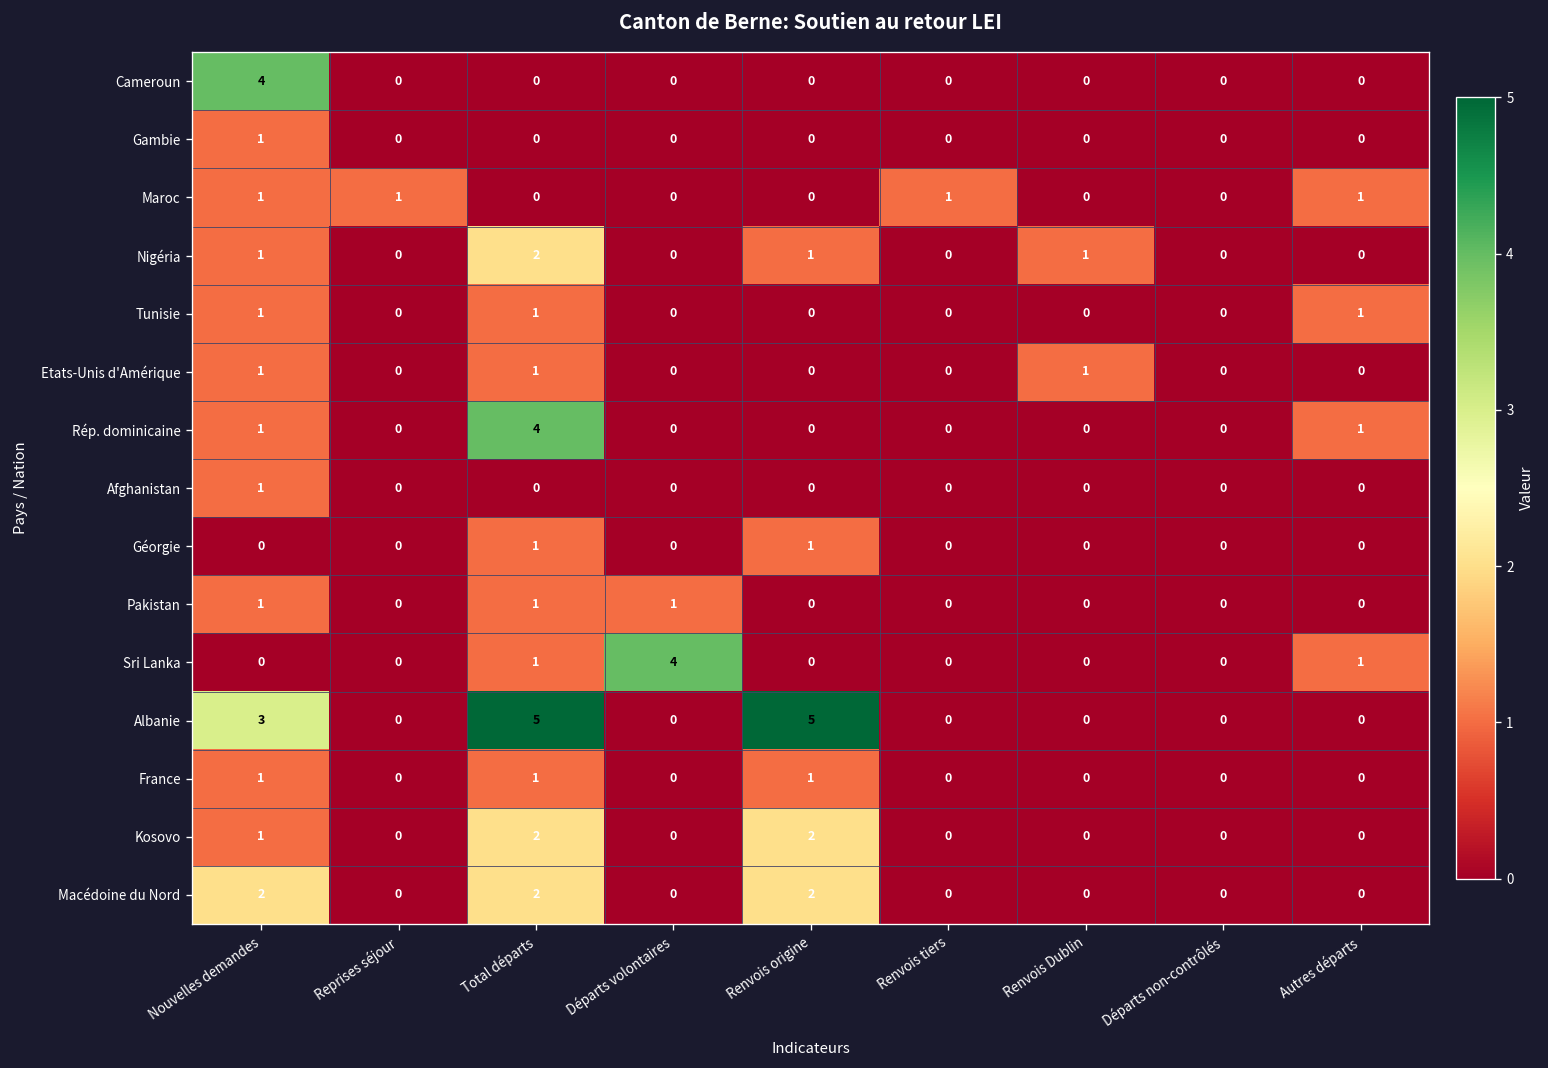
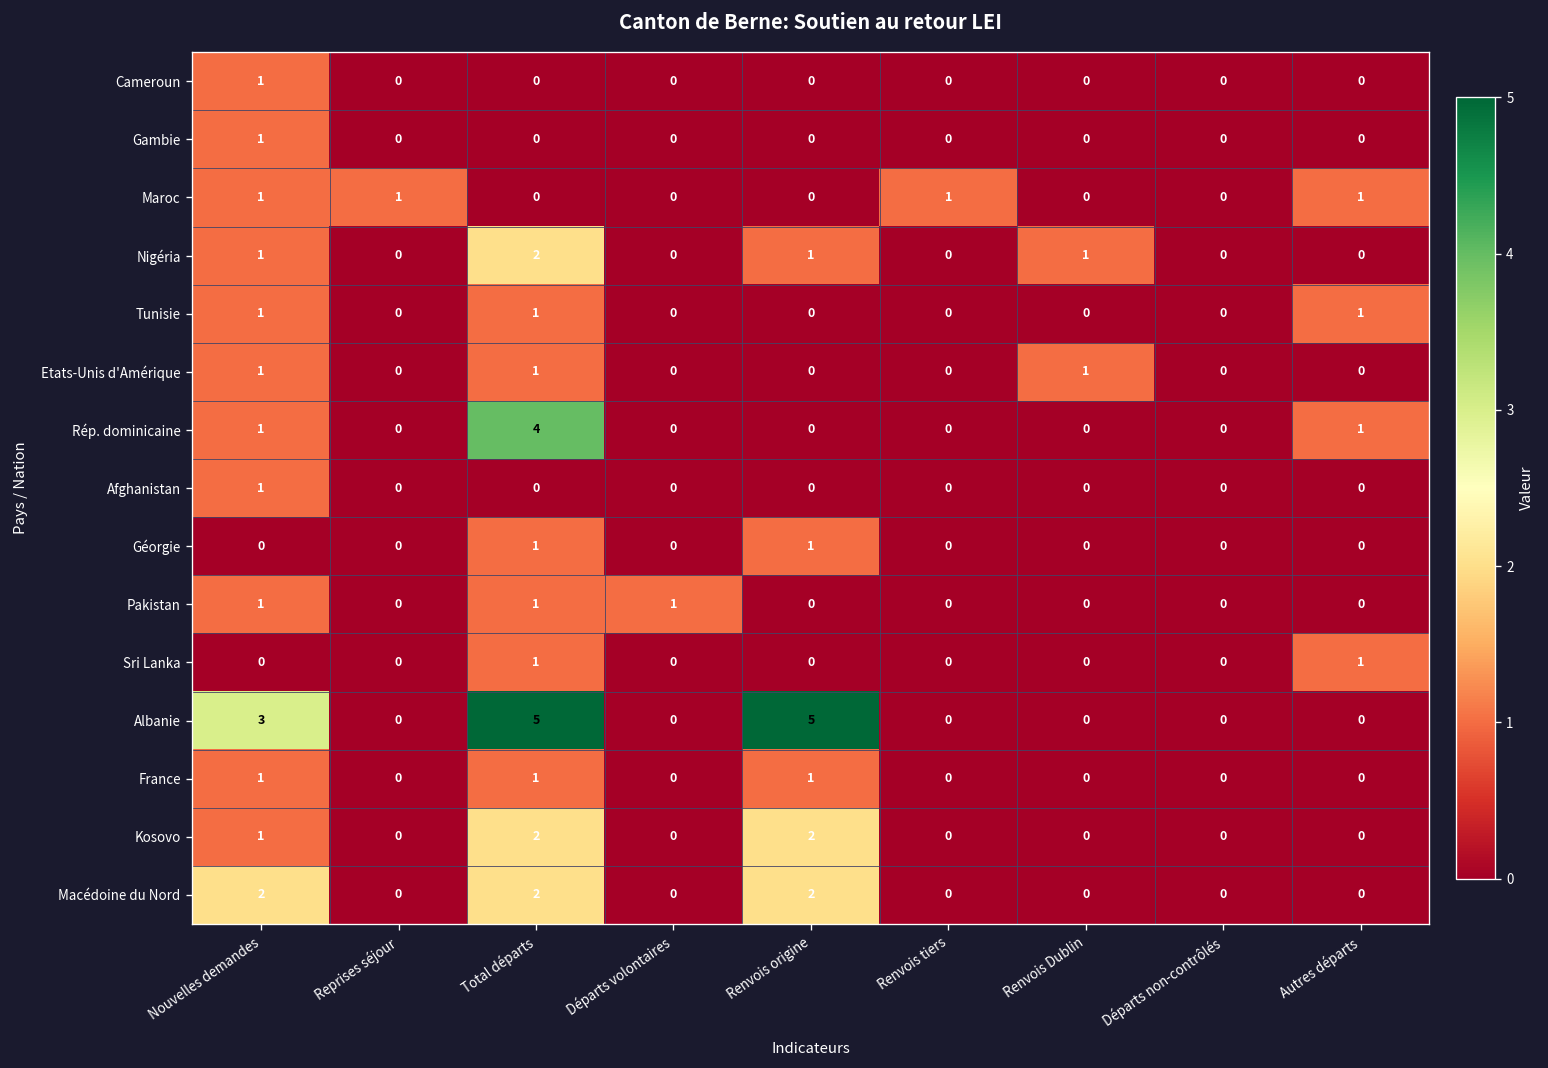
Cameroun, Nouvelles demandes: 4 -> 1
Sri Lanka, Départs volontaires: 4 -> 0
